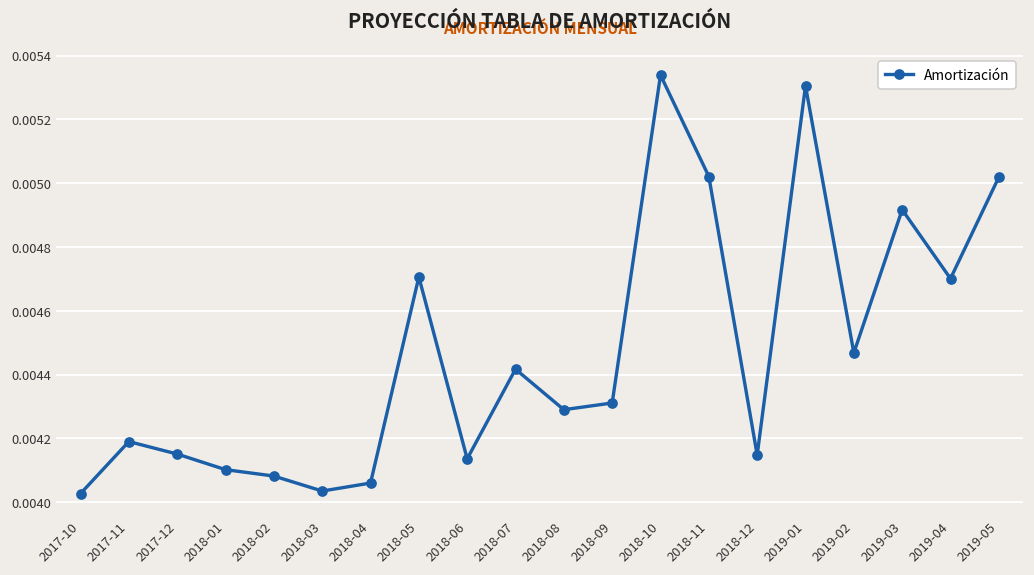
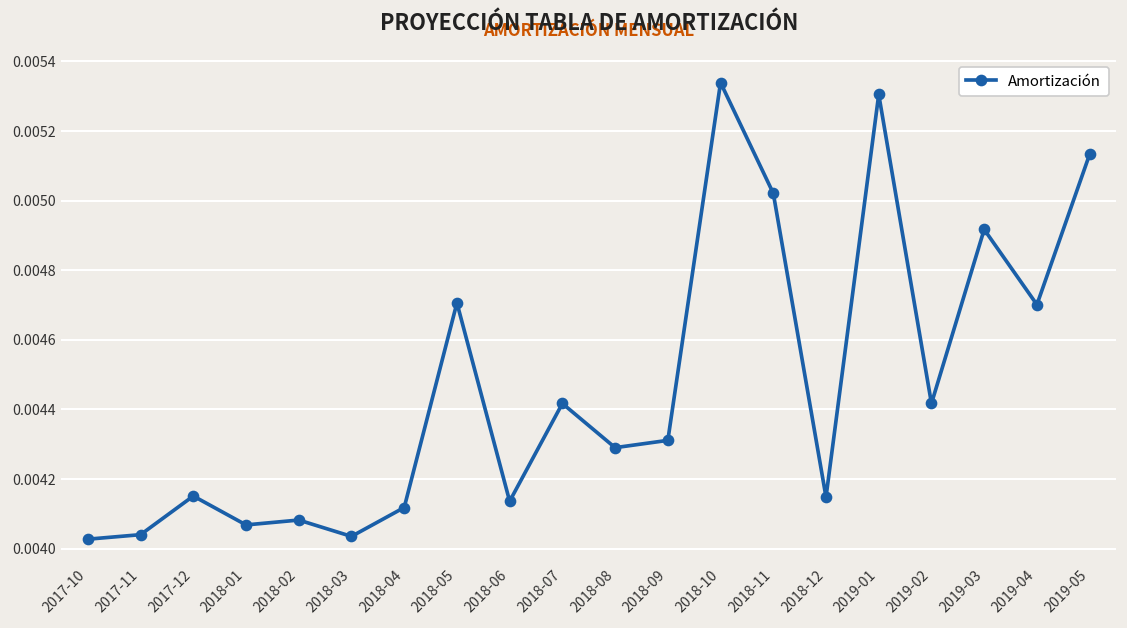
2017-11: 0.00419 -> 0.00404
2018-01: 0.00410 -> 0.00407
2018-04: 0.00406 -> 0.00412
2019-02: 0.00447 -> 0.00442
2019-05: 0.00502 -> 0.00513
